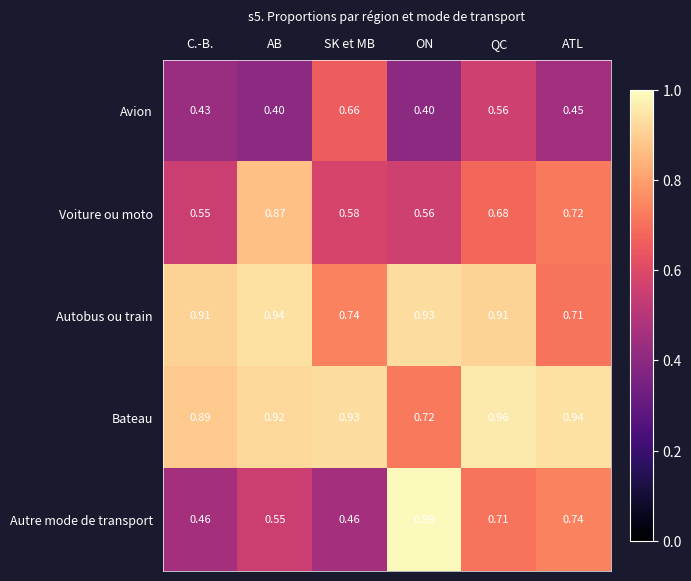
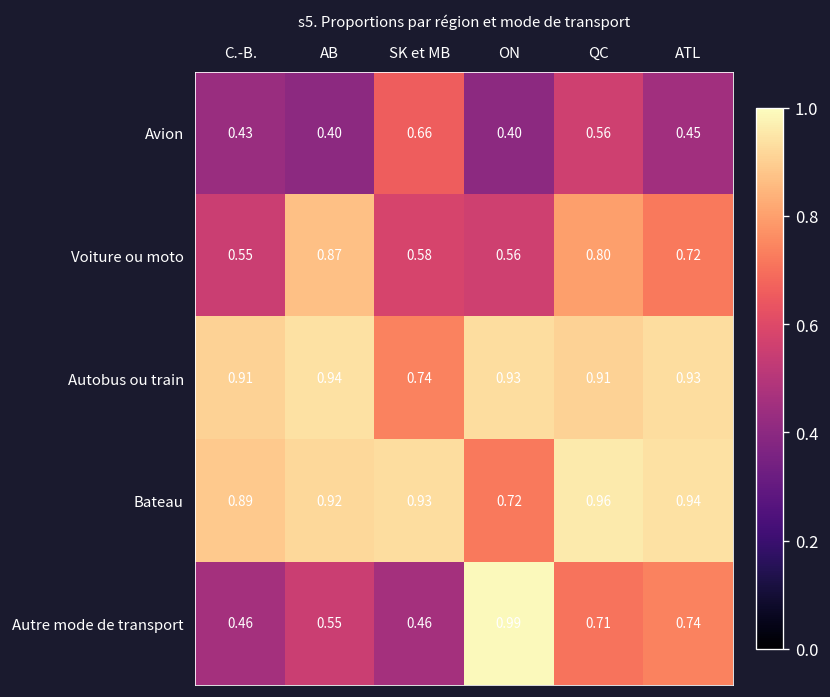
Voiture ou moto, QC: 0.68 -> 0.80
Autobus ou train, ATL: 0.71 -> 0.93
